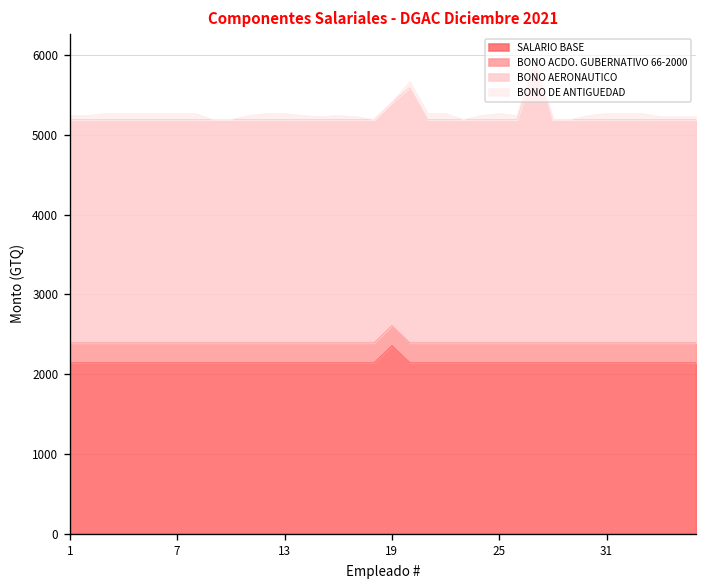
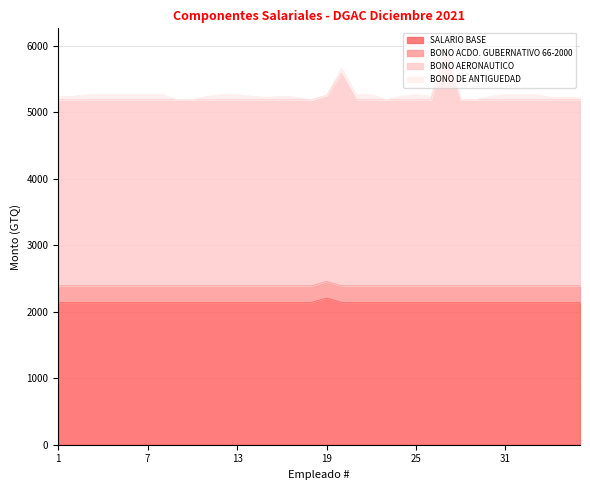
SALARIO BASE, 19: 2400 -> 2200
